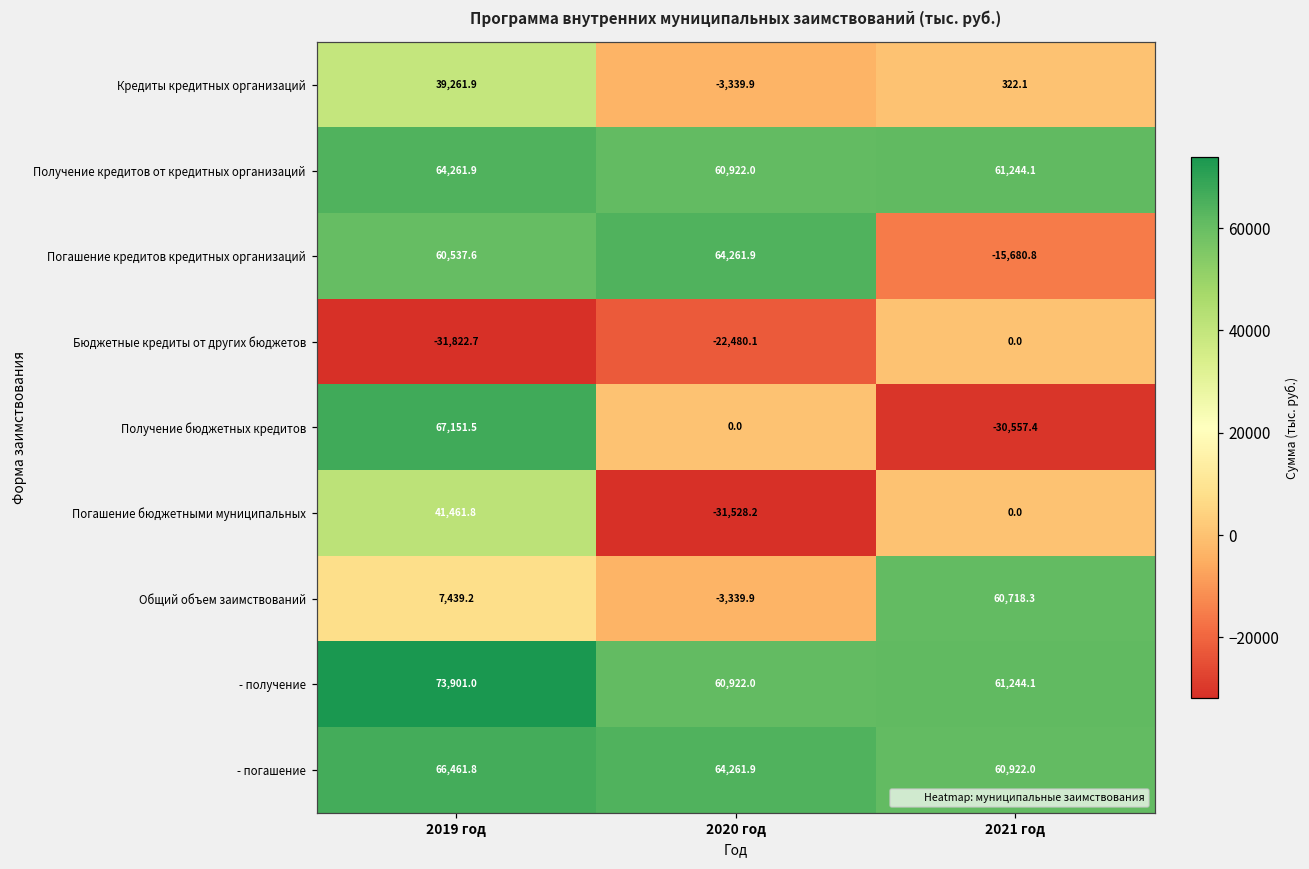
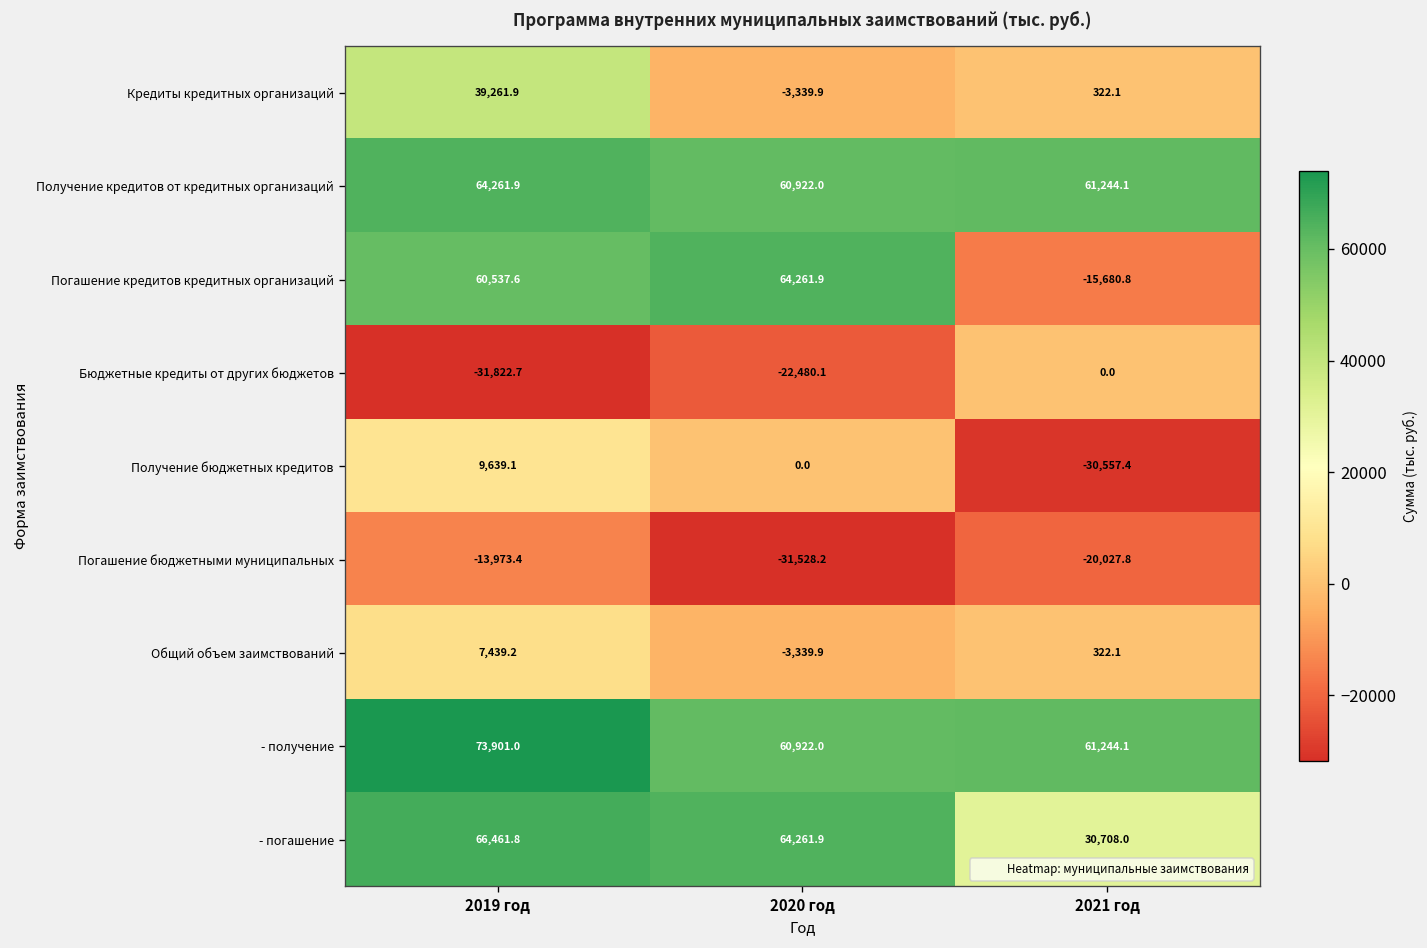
Получение бюджетных кредитов, 2019 год: 67,151.5 -> 9,639.1
Погашение бюджетными муниципальных, 2019 год: 41,461.8 -> -13,973.4
Погашение бюджетными муниципальных, 2021 год: 0.0 -> -20,027.8
Общий объем заимствований, 2021 год: 60,718.3 -> 322.1
- погашение, 2021 год: 60,922.0 -> 30,708.0
